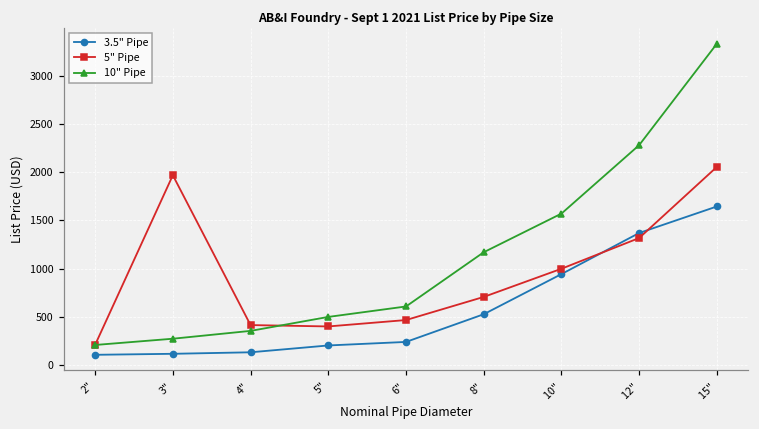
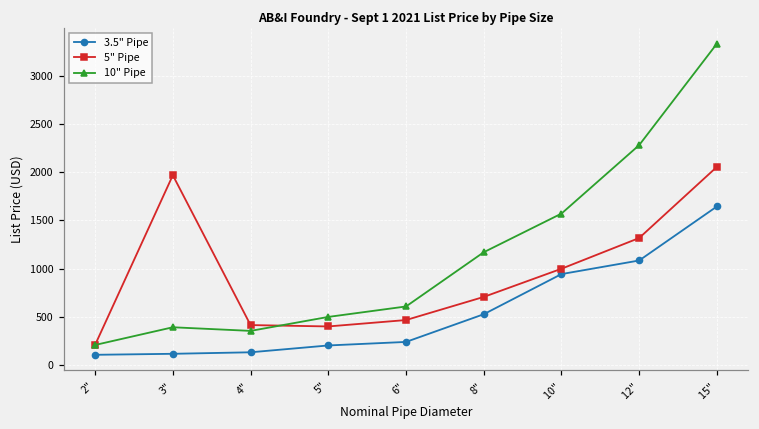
10" Pipe, 3": 300 -> 400
3.5" Pipe, 12": 1400 -> 1100
